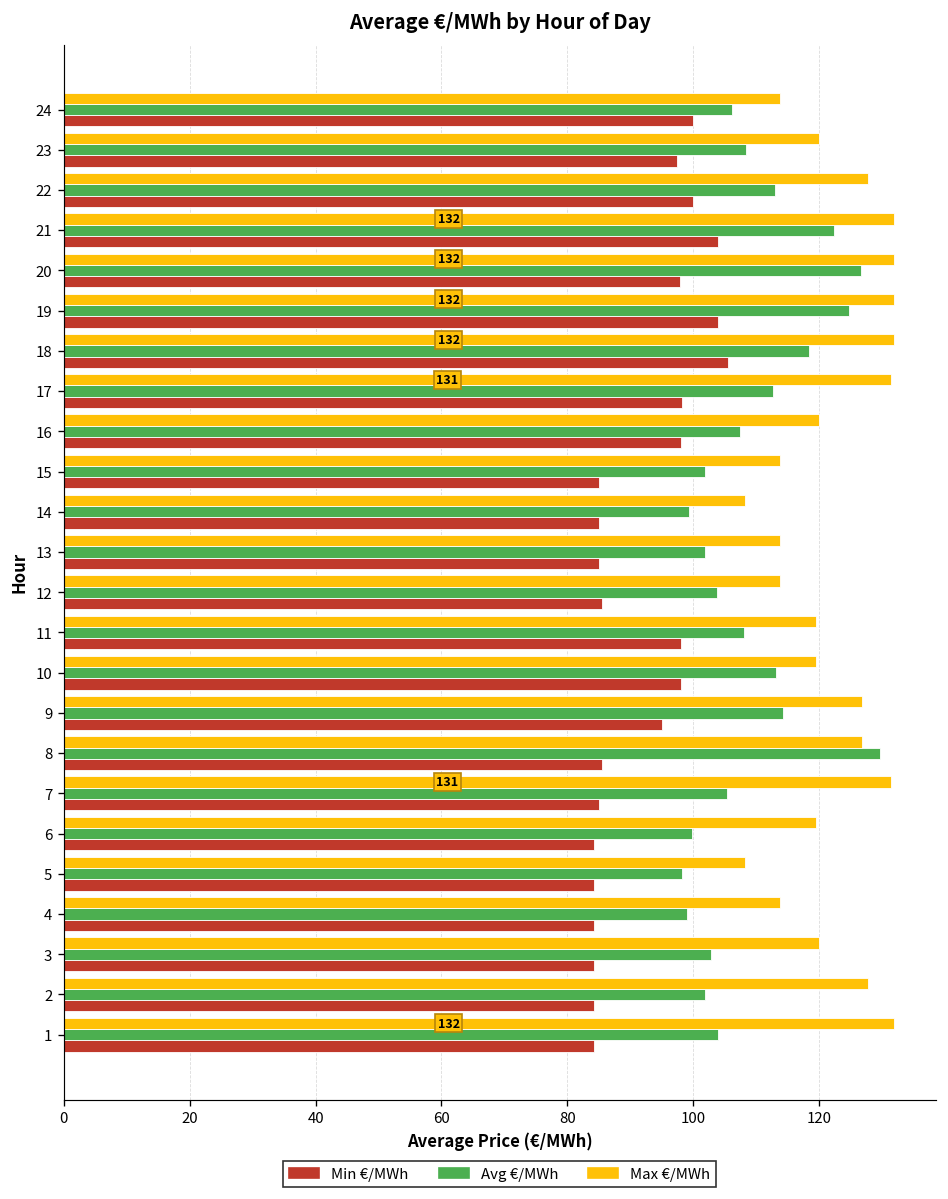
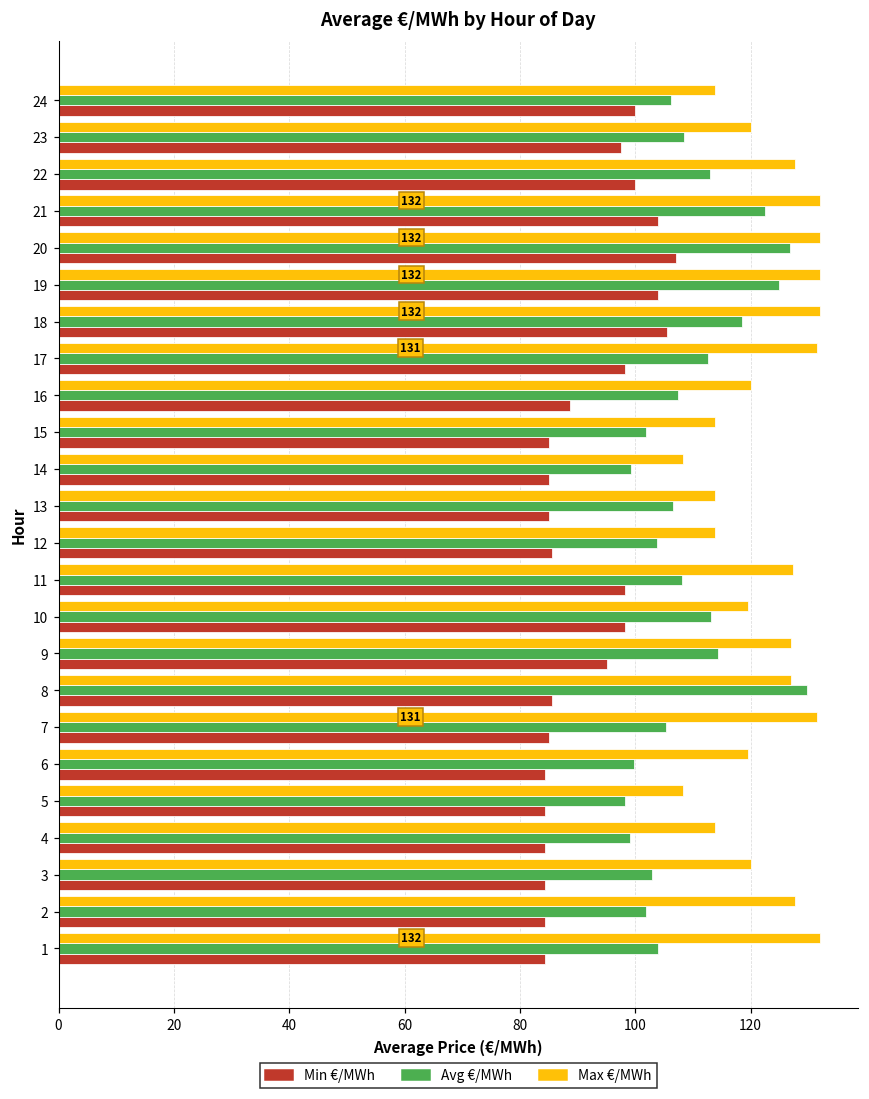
Min €/MWh, 20: 98 -> 107
Min €/MWh, 16: 98 -> 89
Avg €/MWh, 13: 102 -> 106
Max €/MWh, 11: 120 -> 127
